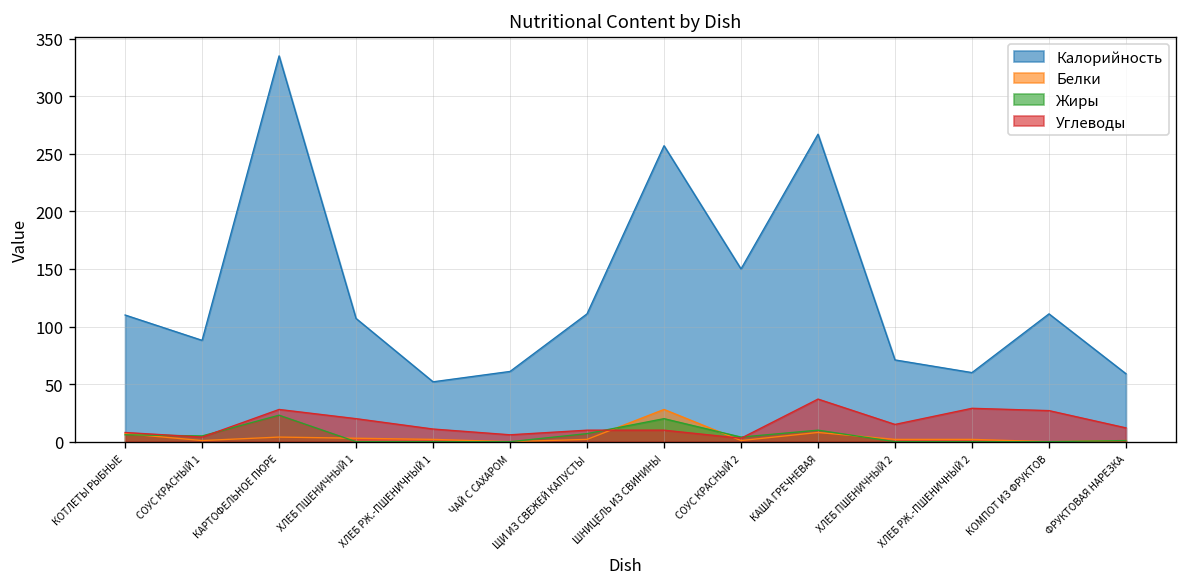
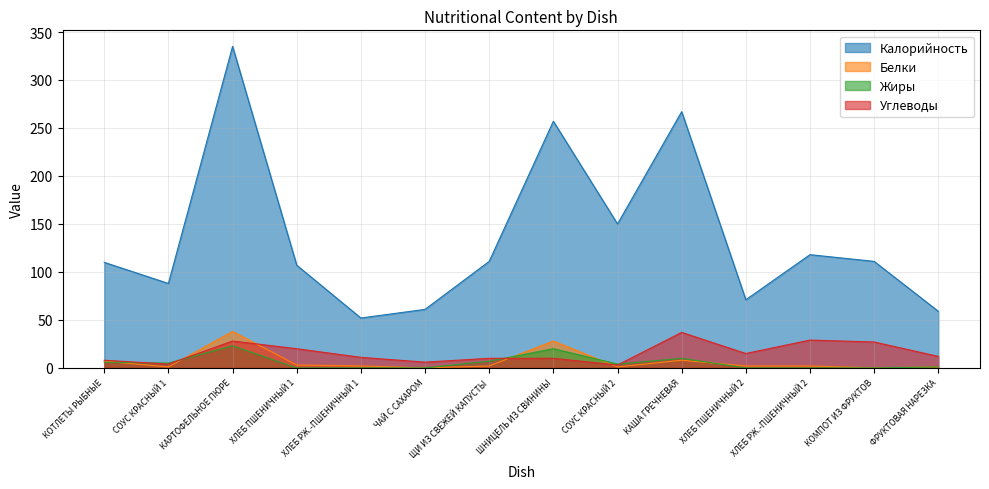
Белки, КАРТОФЕЛЬНОЕ ПЮРЕ: 0 -> 40
Калорийность, ХЛЕБ РЖ.-ПШЕНИЧНЫЙ 2: 60 -> 120
